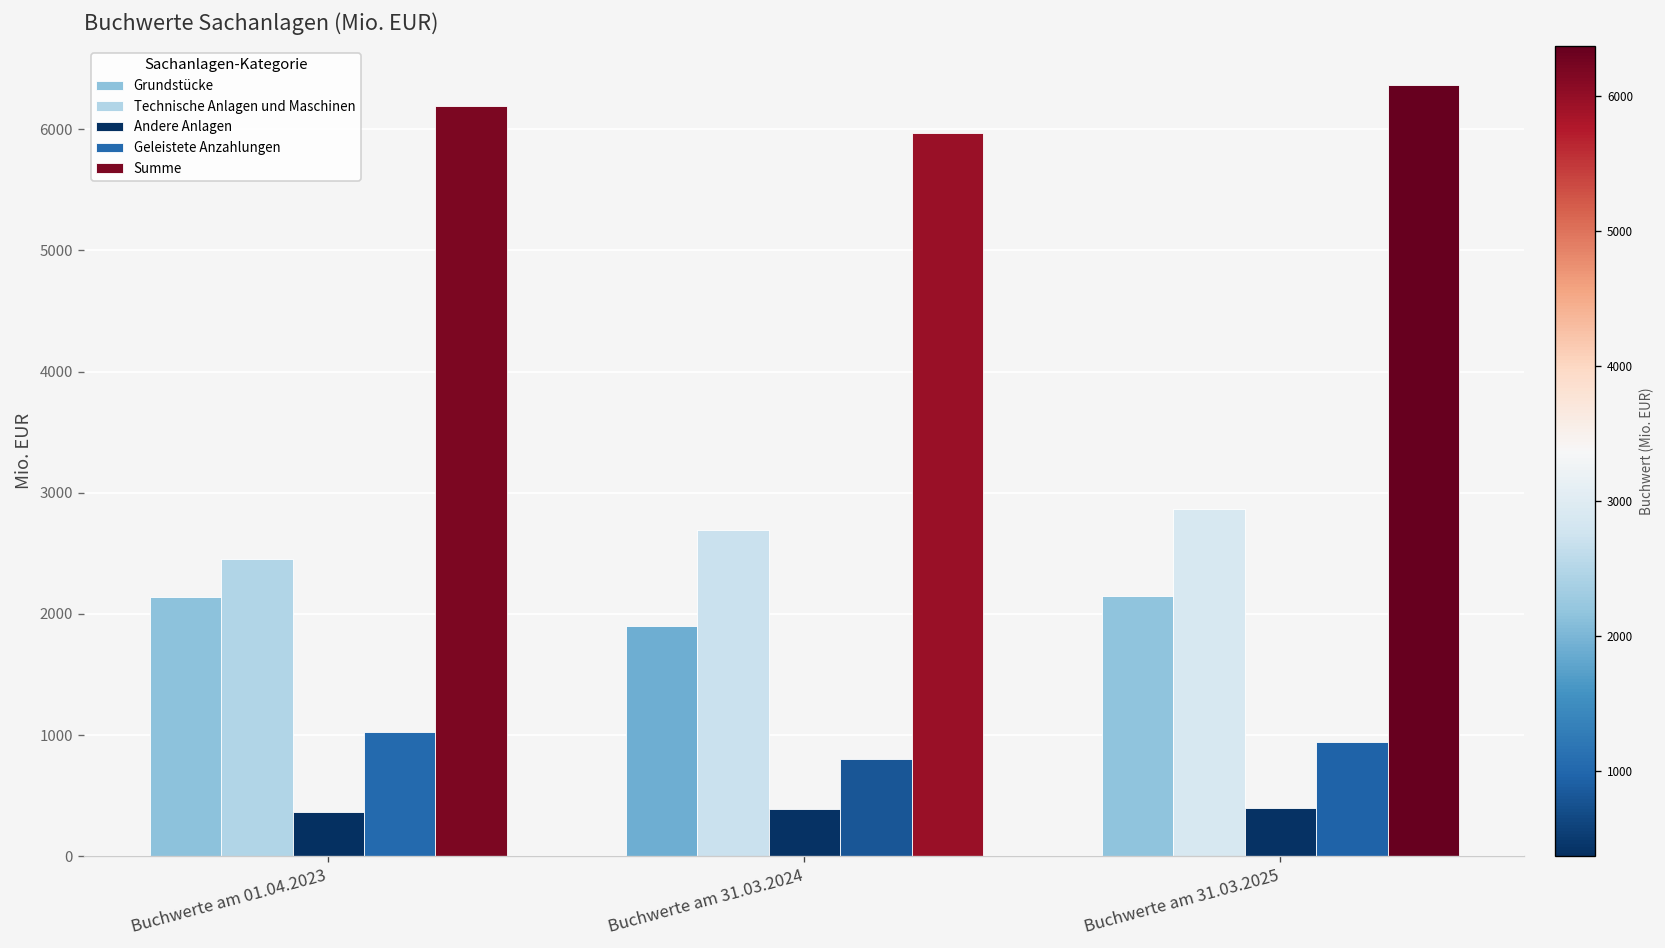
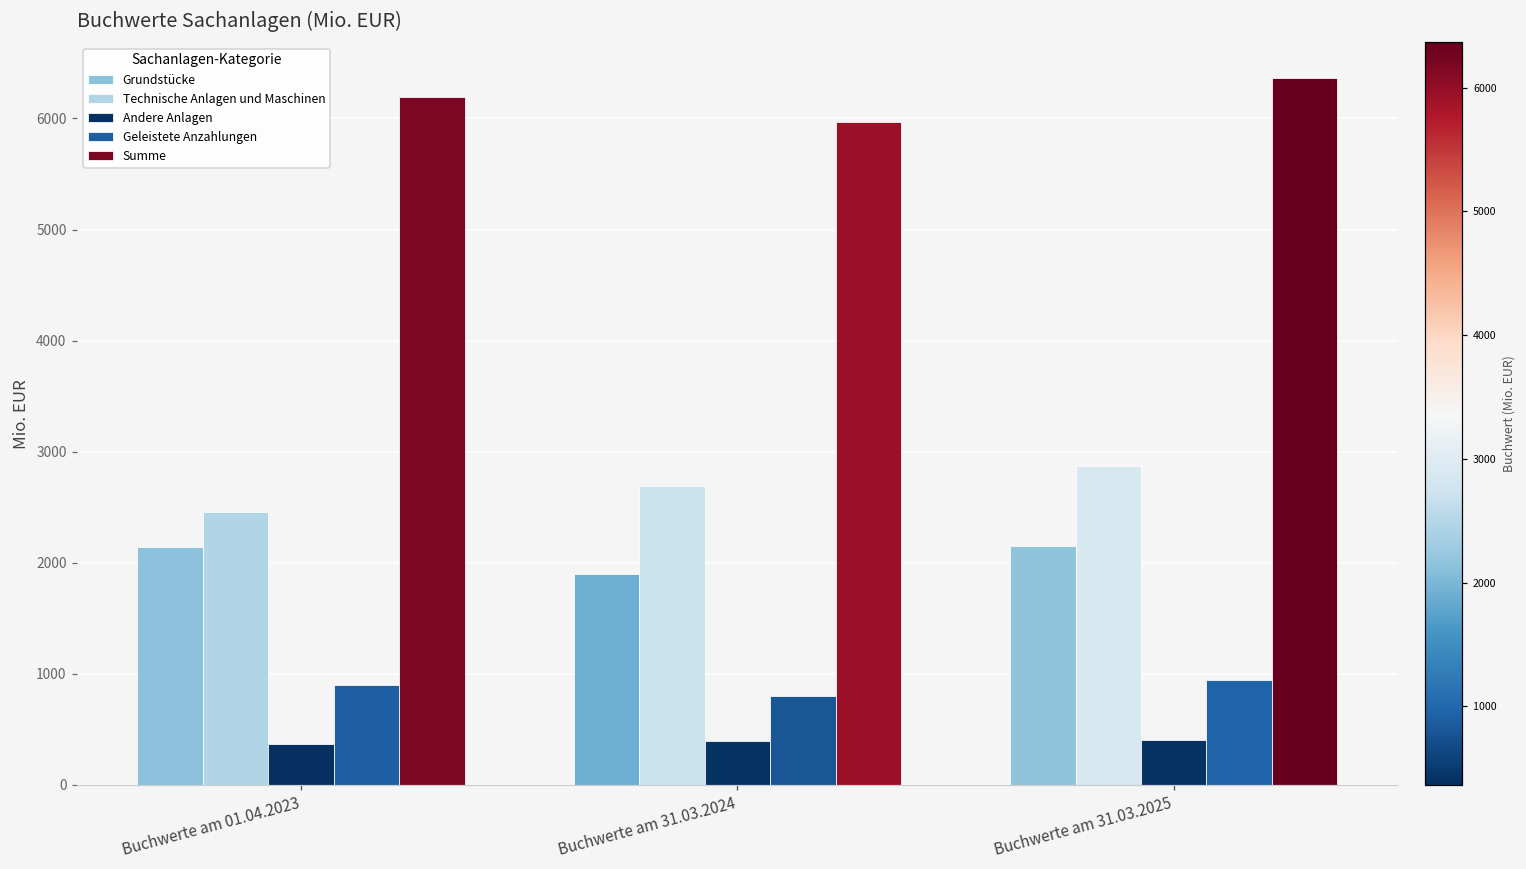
Geleistete Anzahlungen, Buchwerte am 01.04.2023: 1030 -> 900
